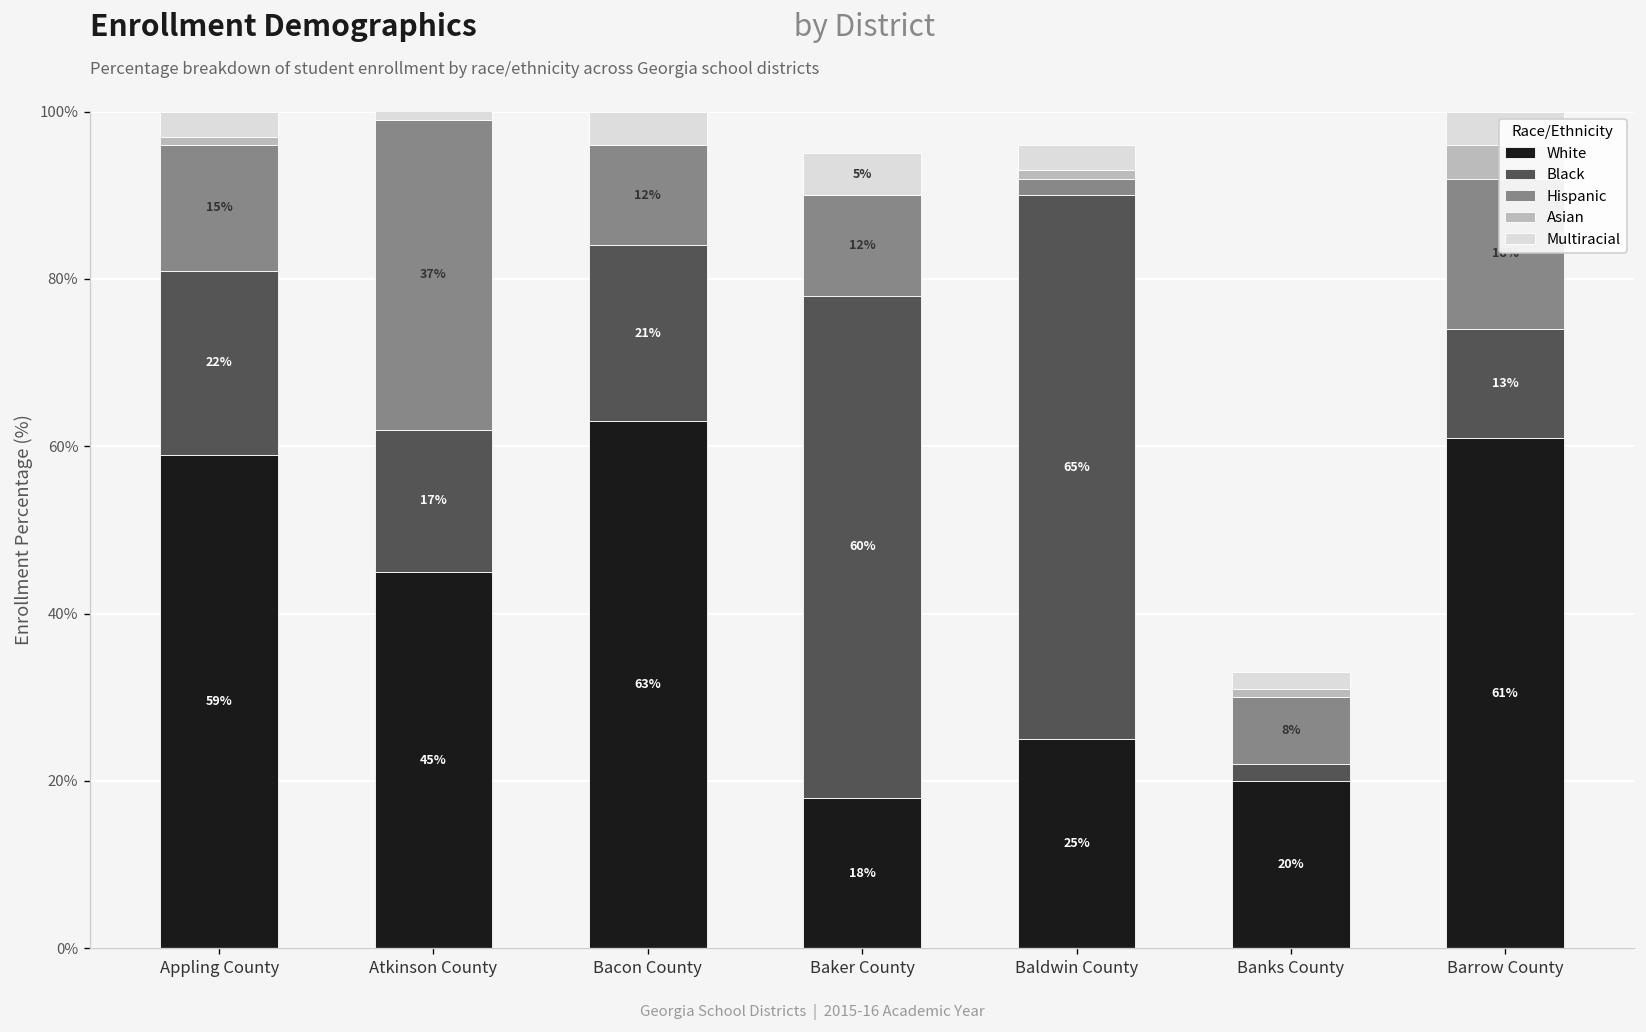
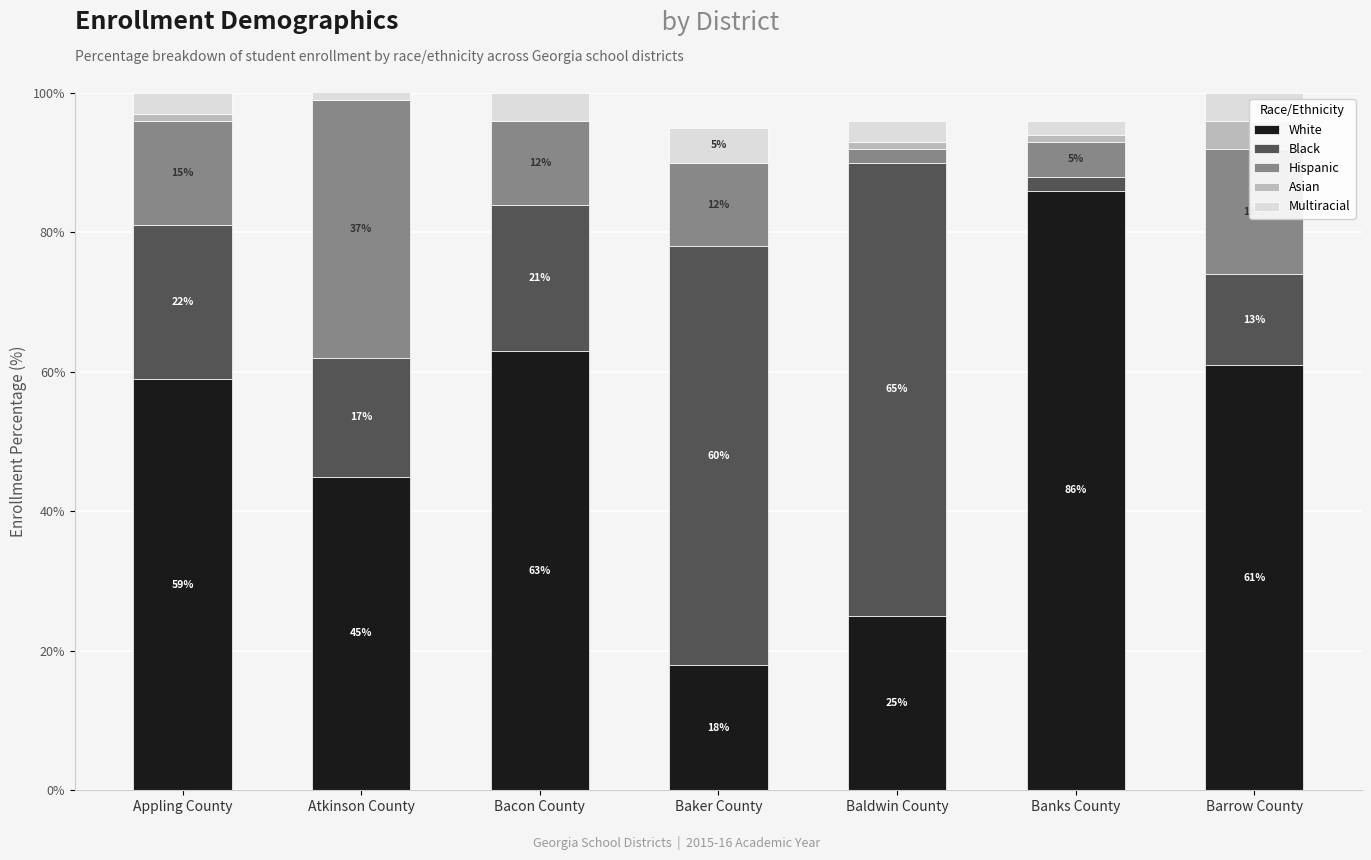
White, Banks County: 20% -> 86%
Hispanic, Banks County: 8% -> 5%
